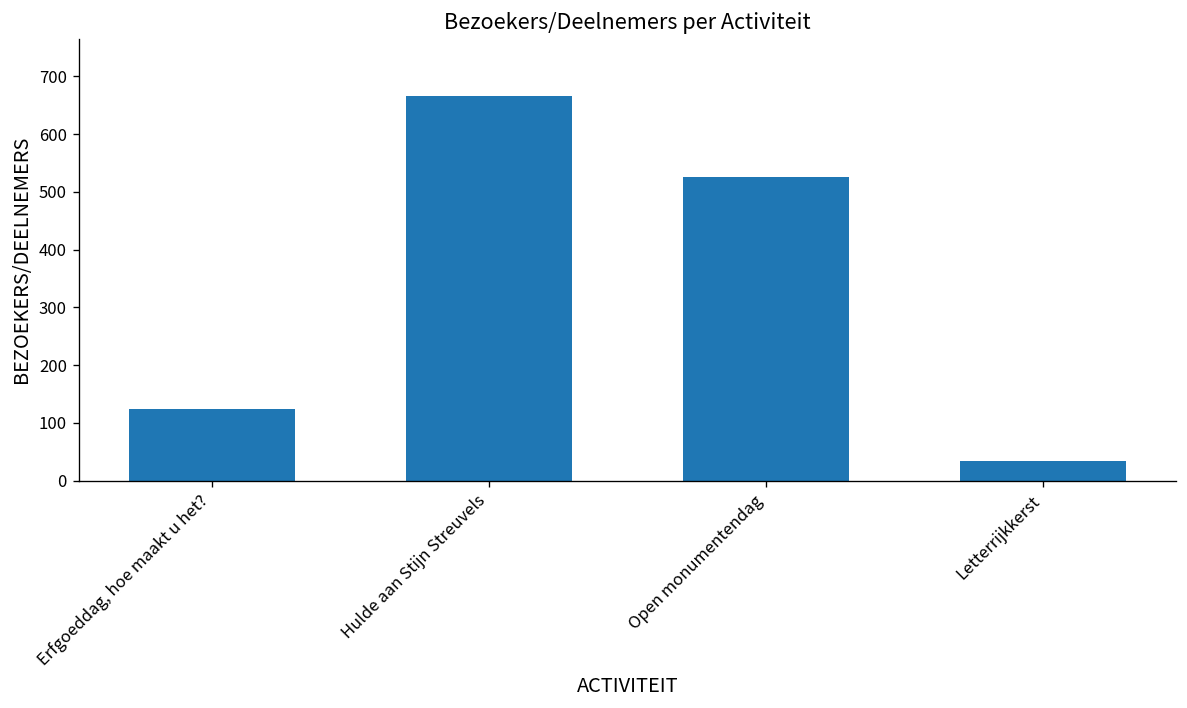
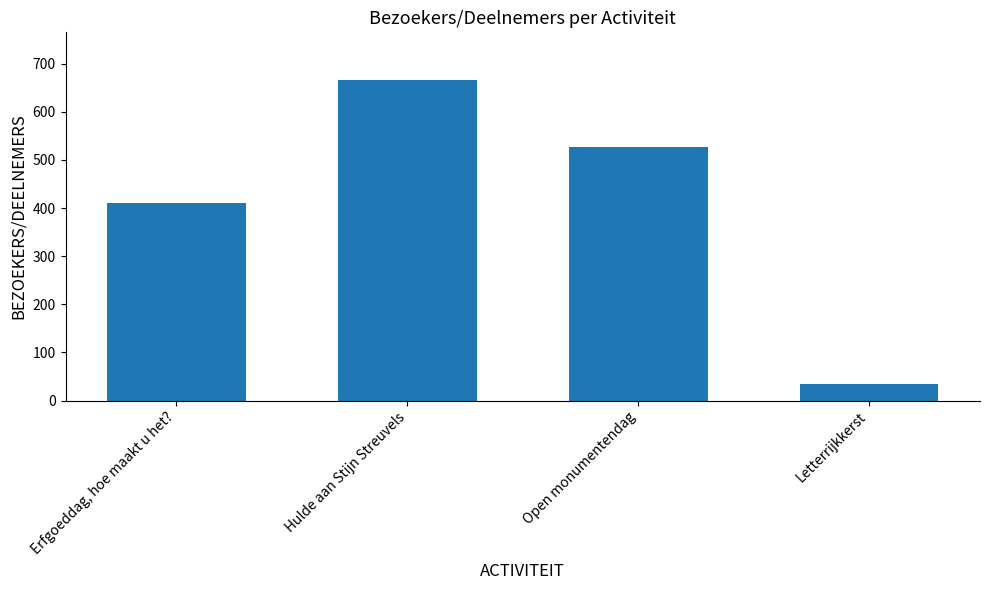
Erfgoeddag, hoe maakt u het?: 130 -> 410
